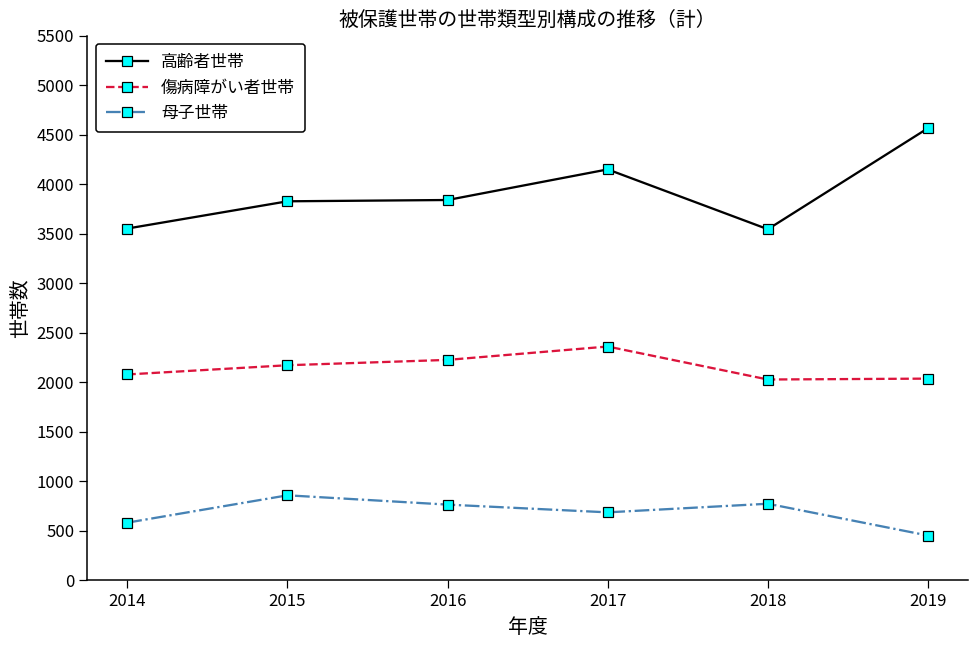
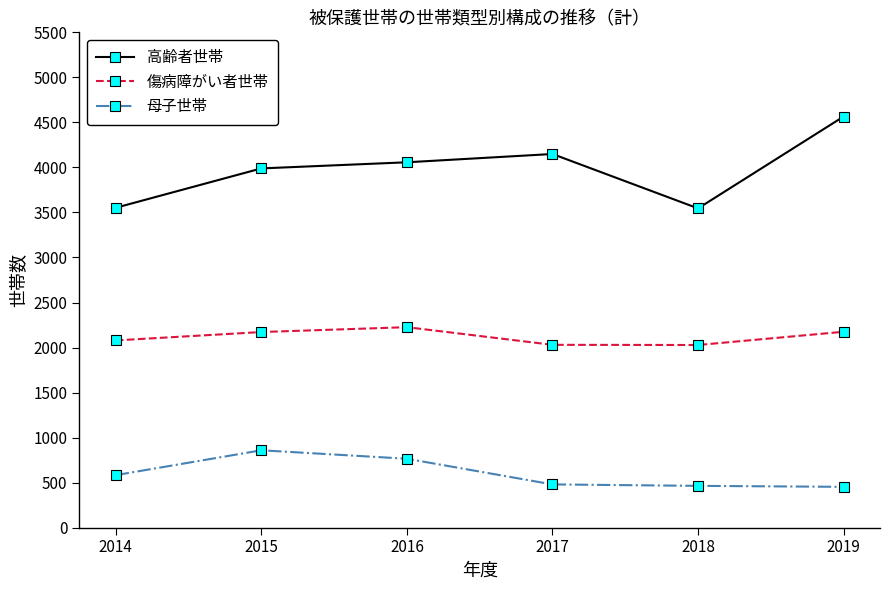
高齢者世帯, 2015: 3800 -> 4000
高齢者世帯, 2016: 3800 -> 4100
傷病障がい者世帯, 2017: 2400 -> 2000
母子世帯, 2017: 700 -> 500
母子世帯, 2018: 800 -> 500
傷病障がい者世帯, 2019: 2000 -> 2200
